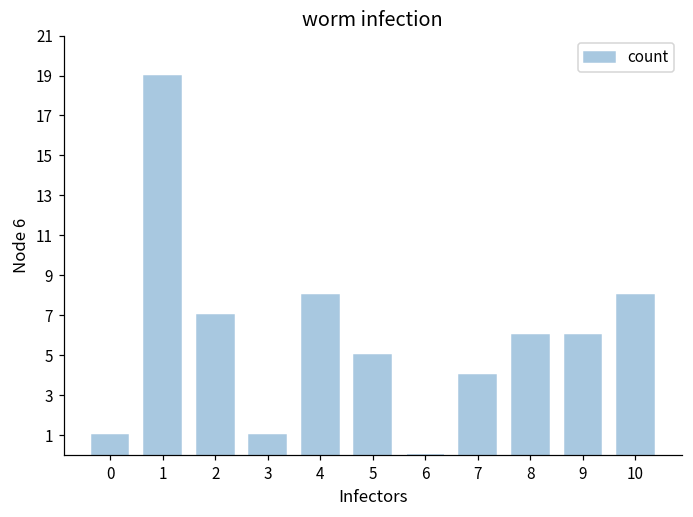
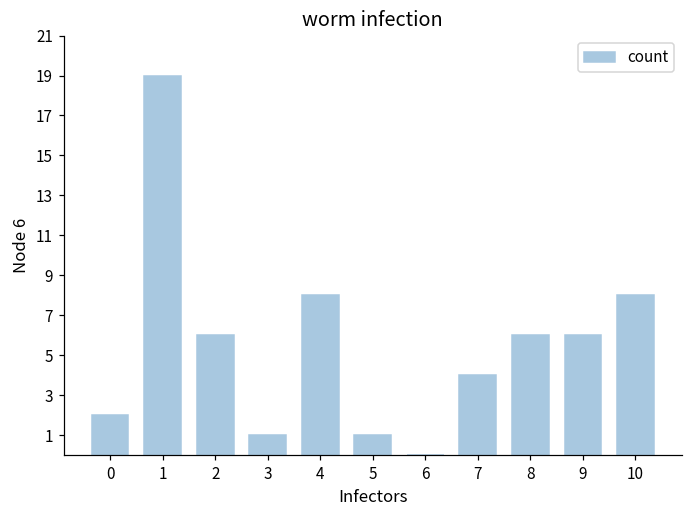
0: 1 -> 2
2: 7 -> 6
5: 5 -> 1
